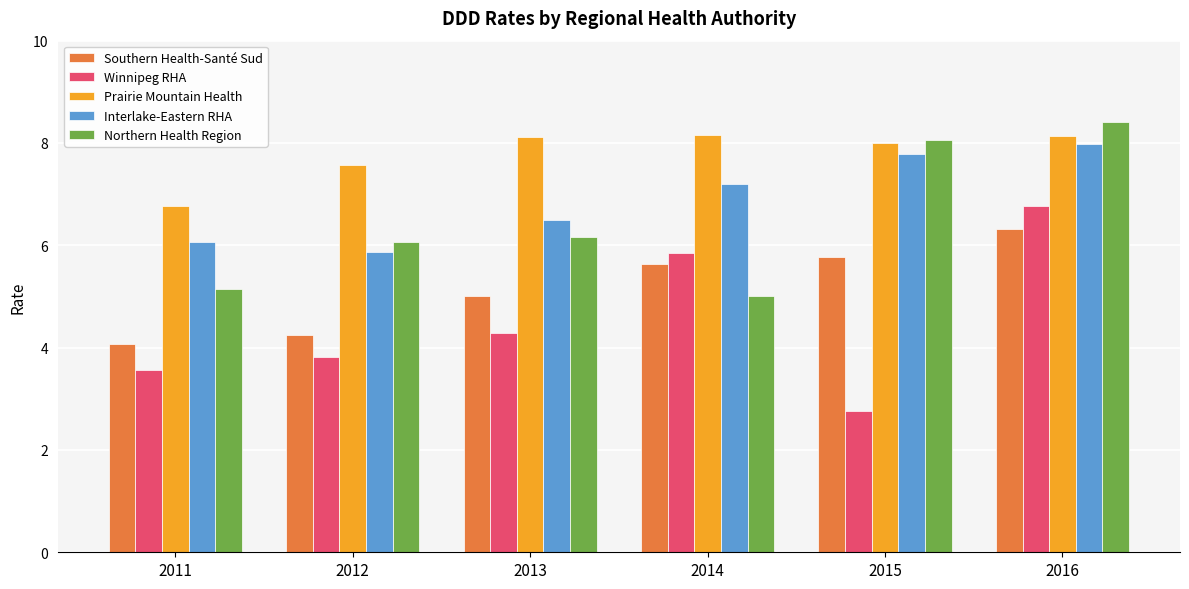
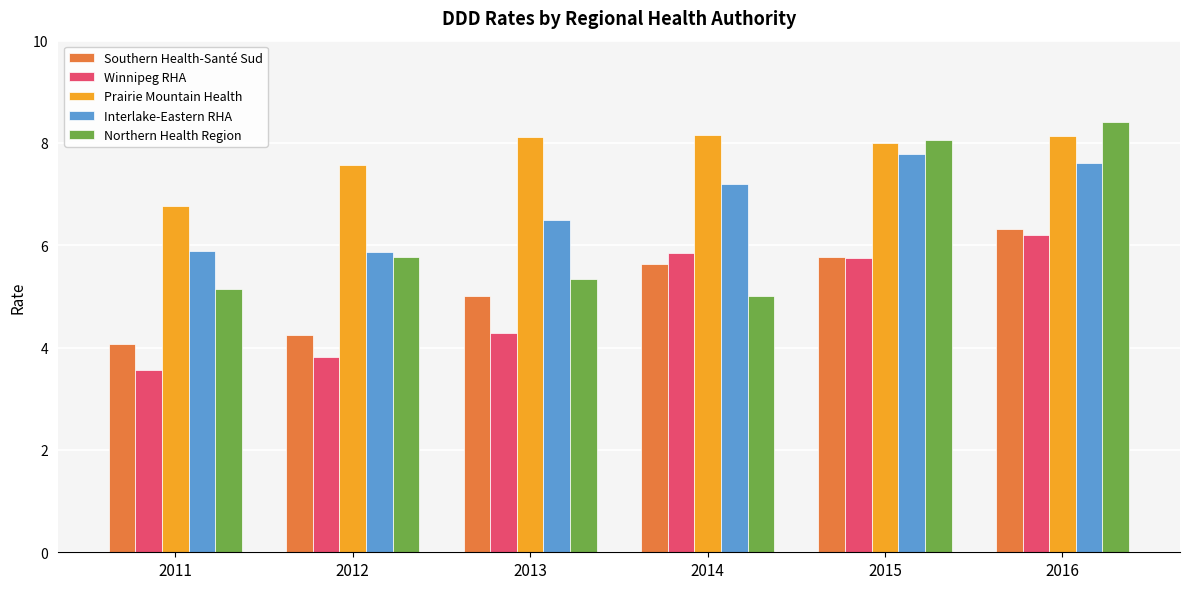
Interlake-Eastern RHA, 2011: 6.1 -> 5.9
Northern Health Region, 2012: 6.1 -> 5.8
Northern Health Region, 2013: 6.2 -> 5.3
Winnipeg RHA, 2015: 2.8 -> 5.8
Winnipeg RHA, 2016: 6.8 -> 6.2
Interlake-Eastern RHA, 2016: 8.0 -> 7.6
